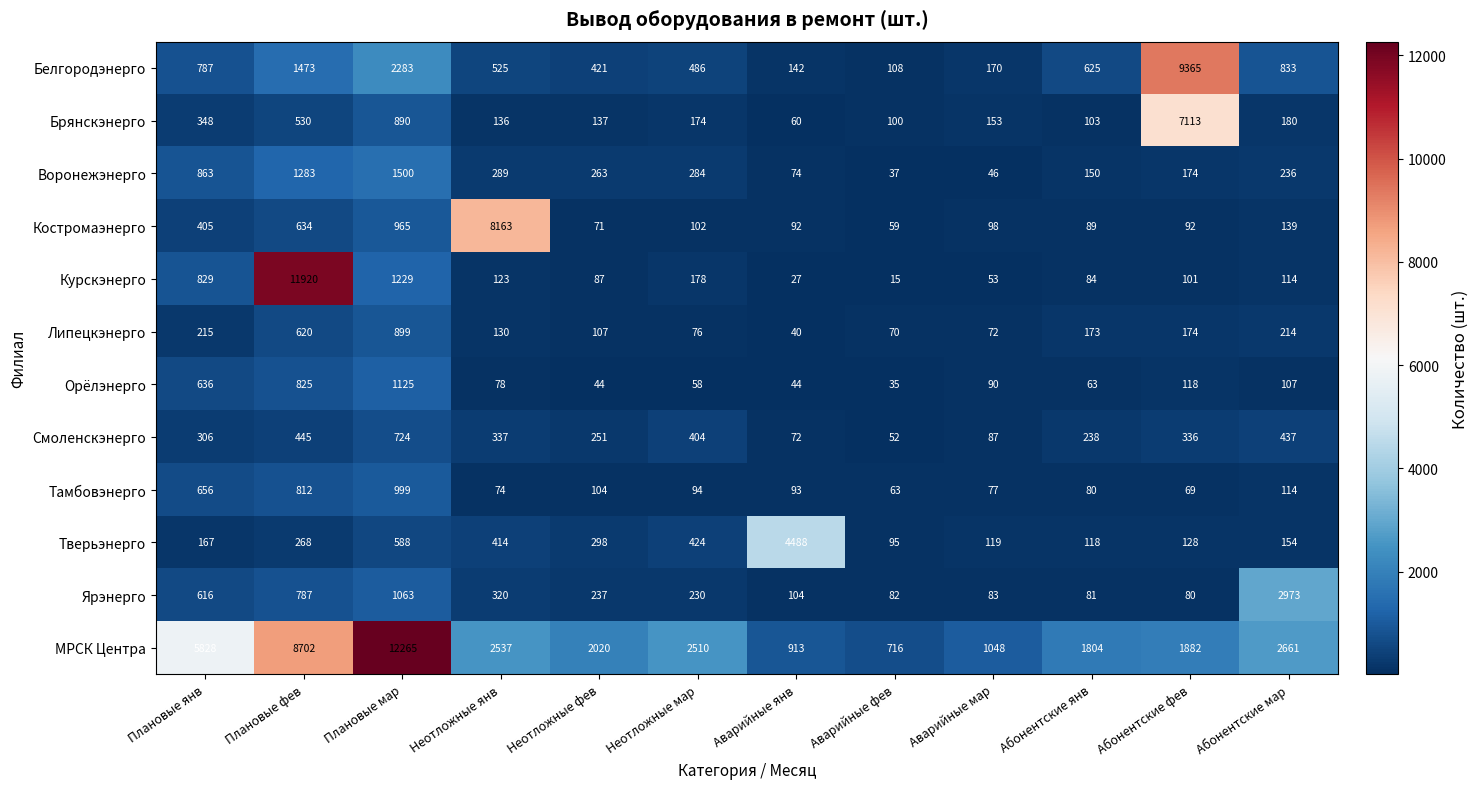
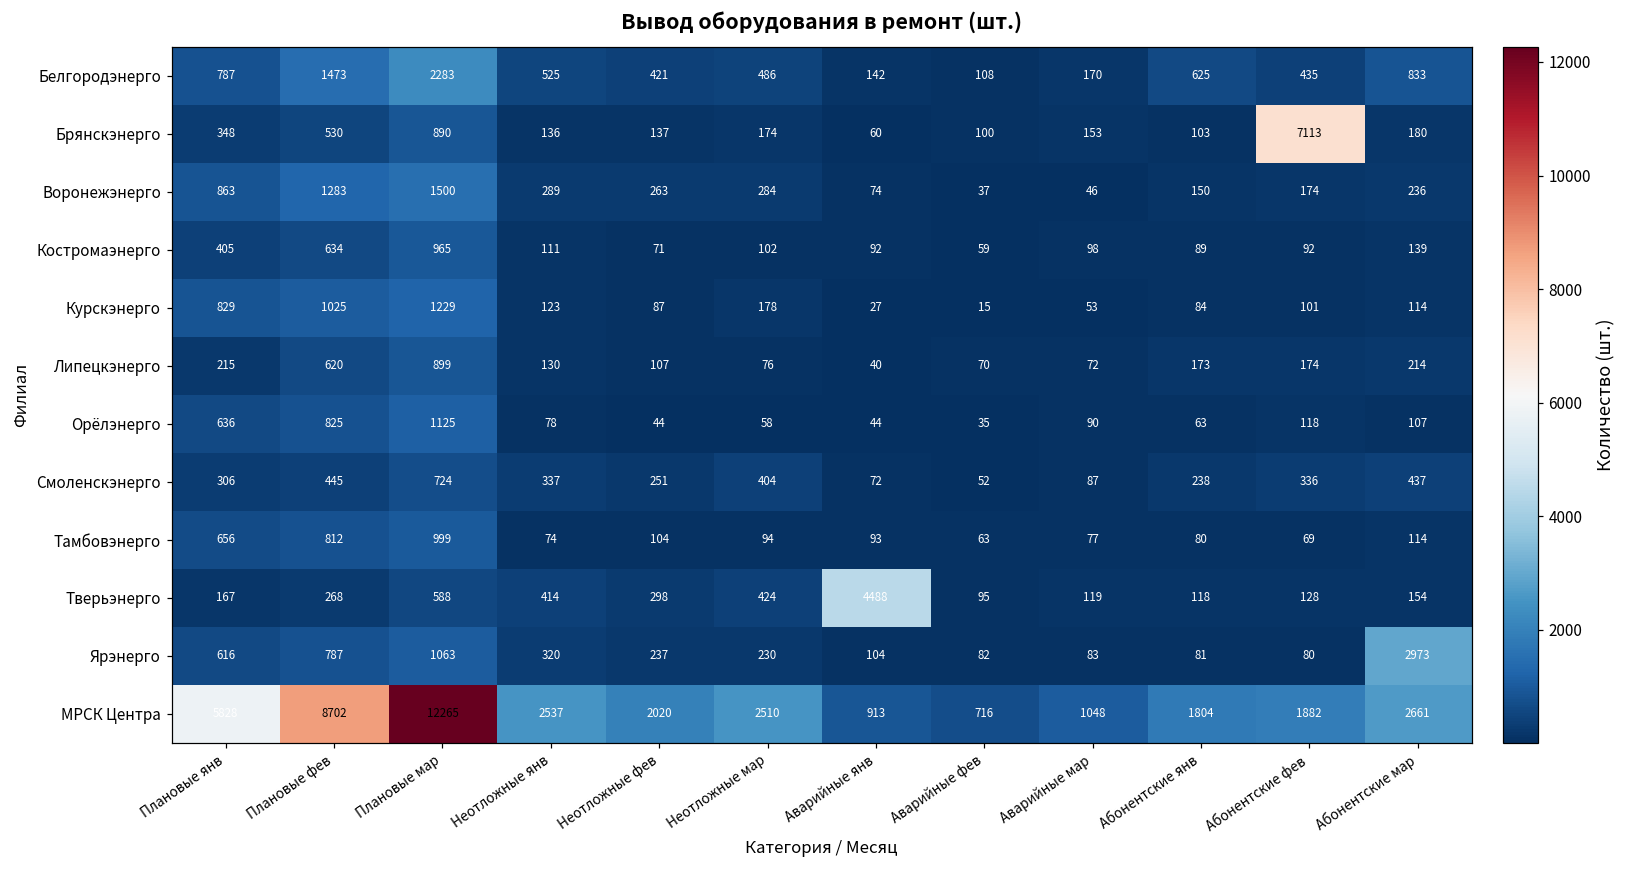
Белгородэнерго, Абонентские фев: 9365 -> 435
Костромаэнерго, Неотложные янв: 8163 -> 111
Курскэнерго, Плановые фев: 11920 -> 1025
